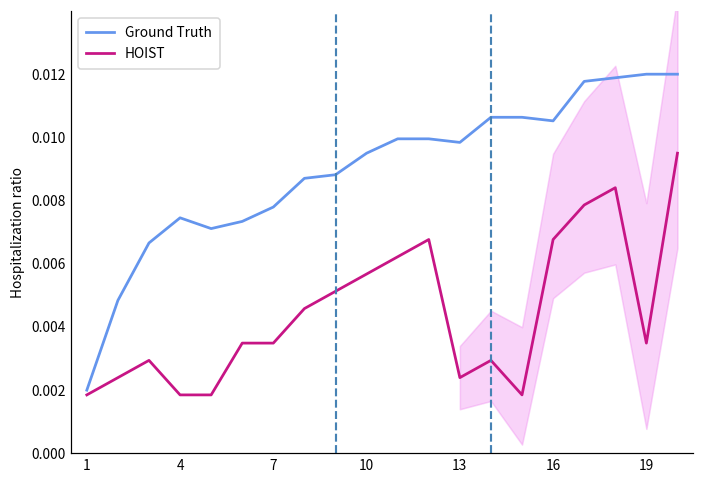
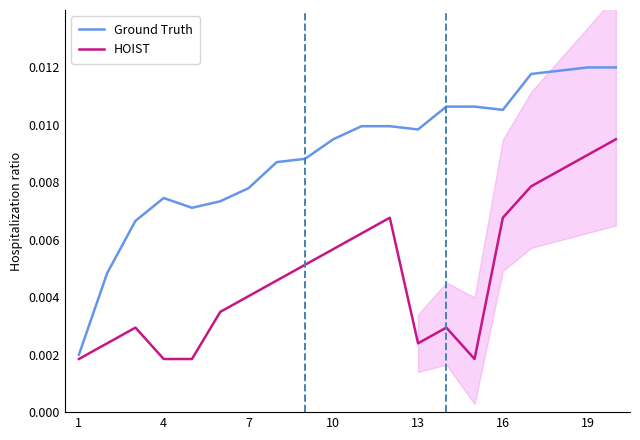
HOIST, 7: 0.0035 -> 0.0040
HOIST, 19: 0.0035 -> 0.0090
